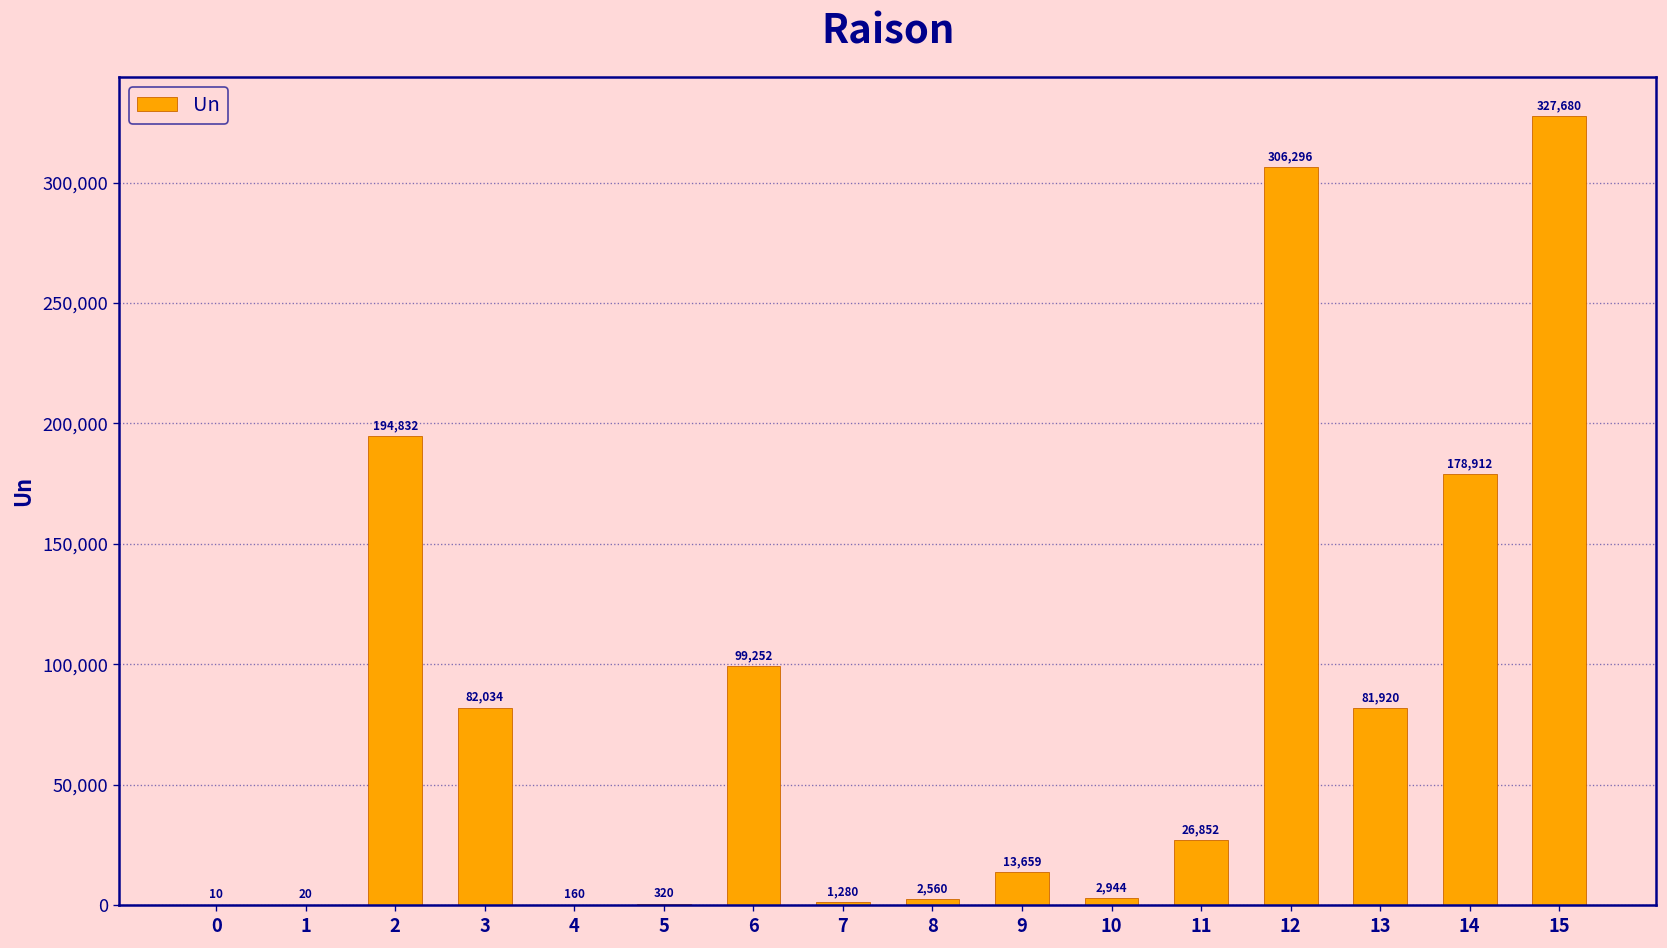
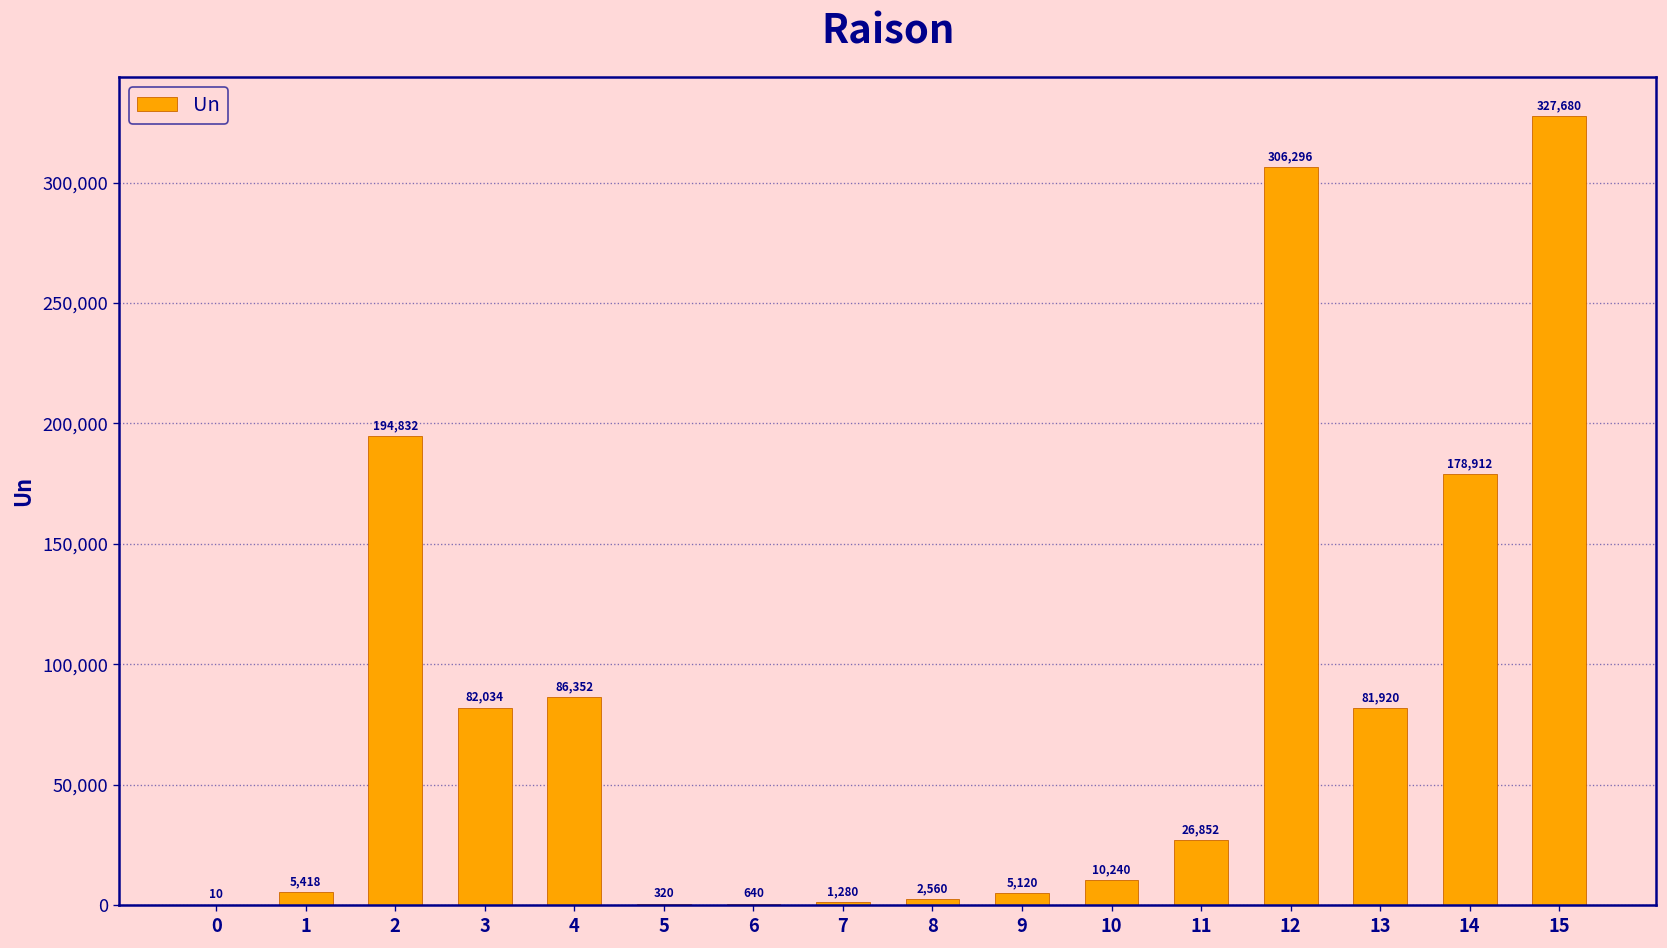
1: 20 -> 5,418
4: 160 -> 86,352
6: 99,252 -> 640
9: 13,659 -> 5,120
10: 2,944 -> 10,240
